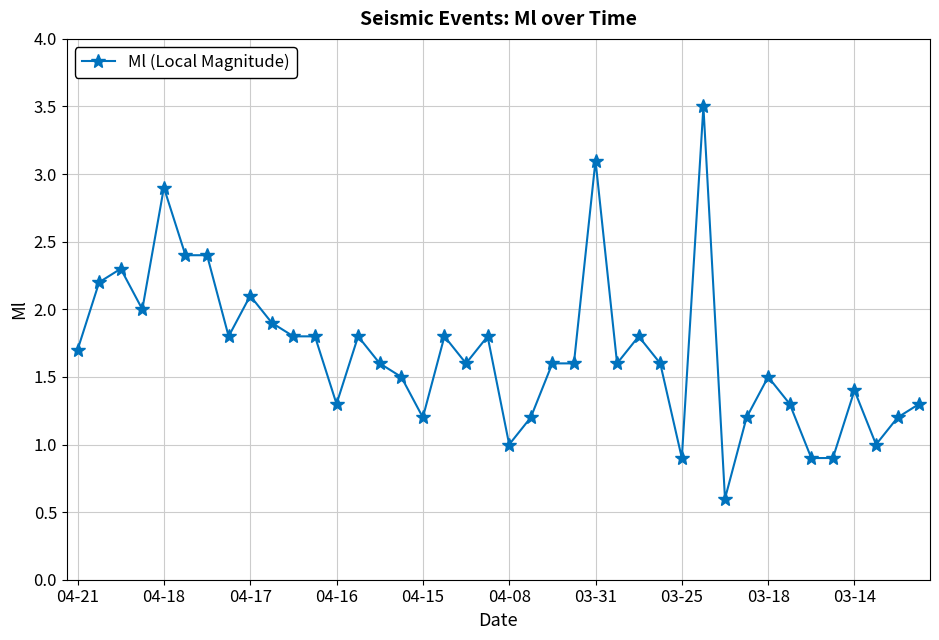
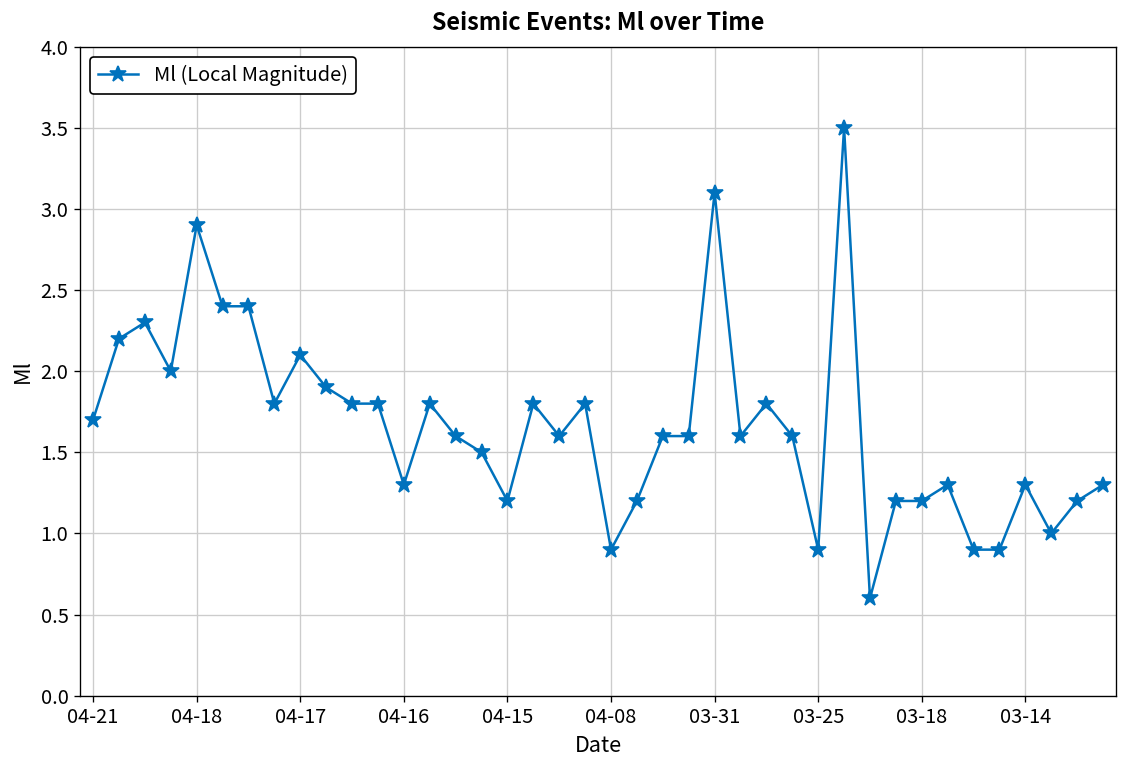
04-08: 1.0 -> 0.9
03-18: 1.5 -> 1.2
03-14: 1.4 -> 1.3
